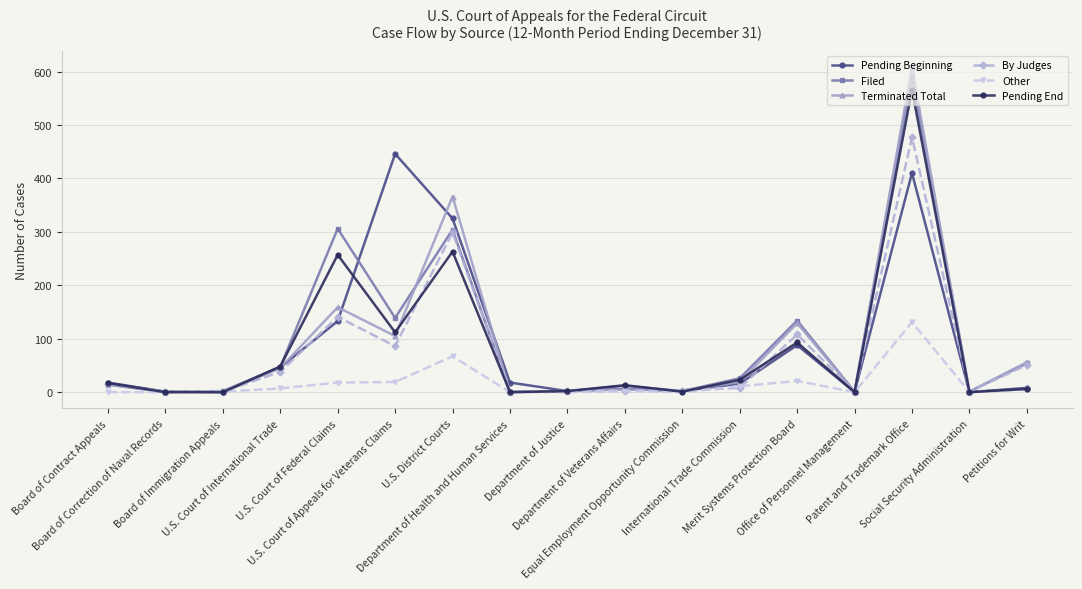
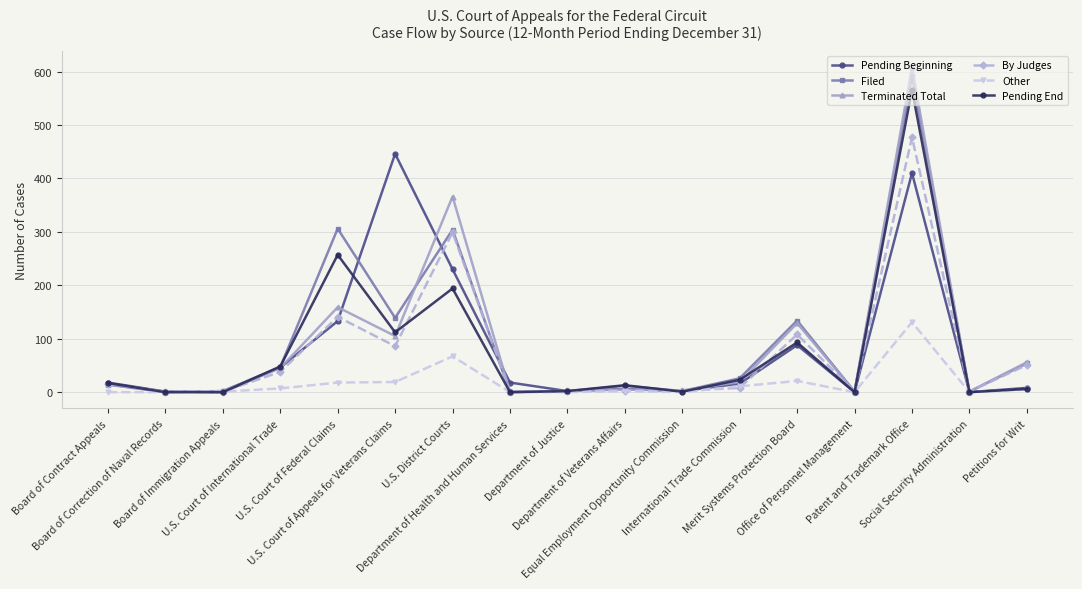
Pending Beginning, U.S. District Courts: 330 -> 230
Pending End, U.S. District Courts: 260 -> 190
